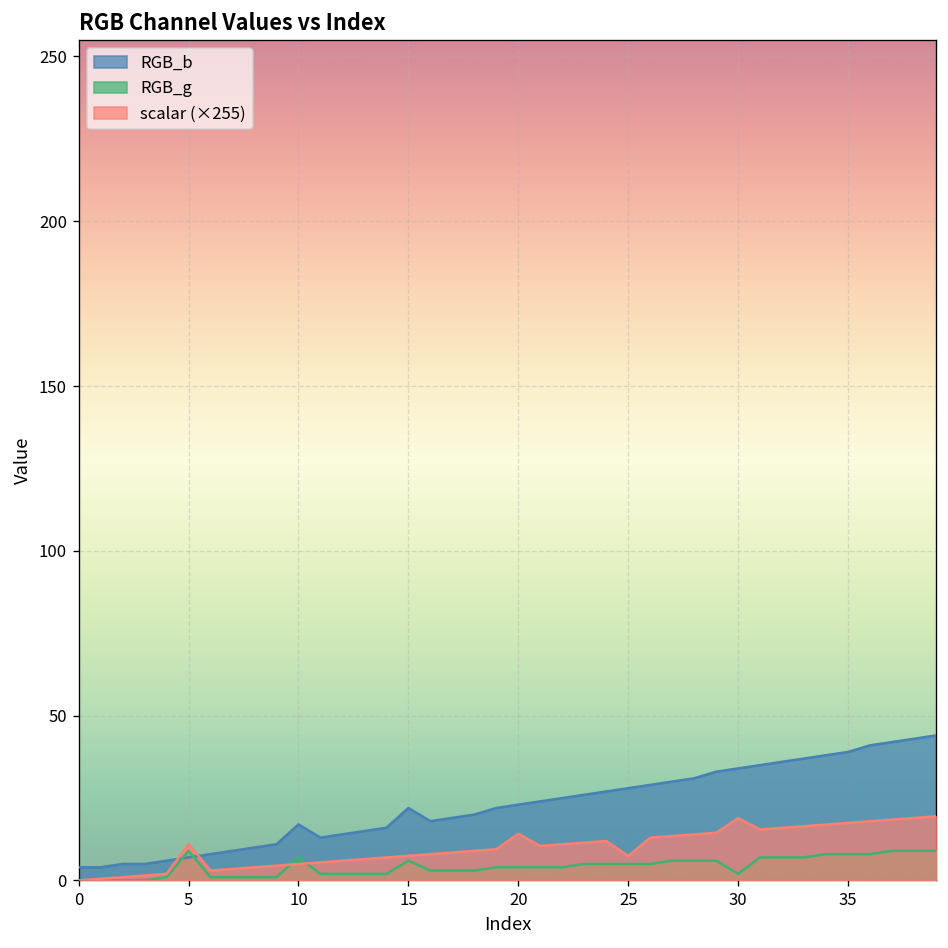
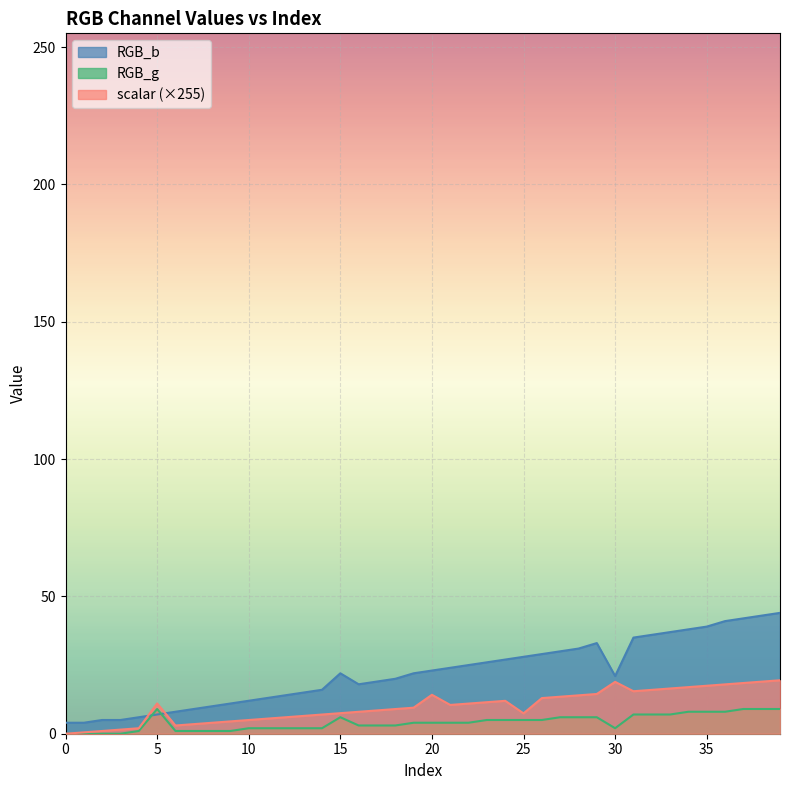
RGB_b, 10: 17 -> 12
RGB_g, 10: 7 -> 2
RGB_b, 30: 34 -> 21
